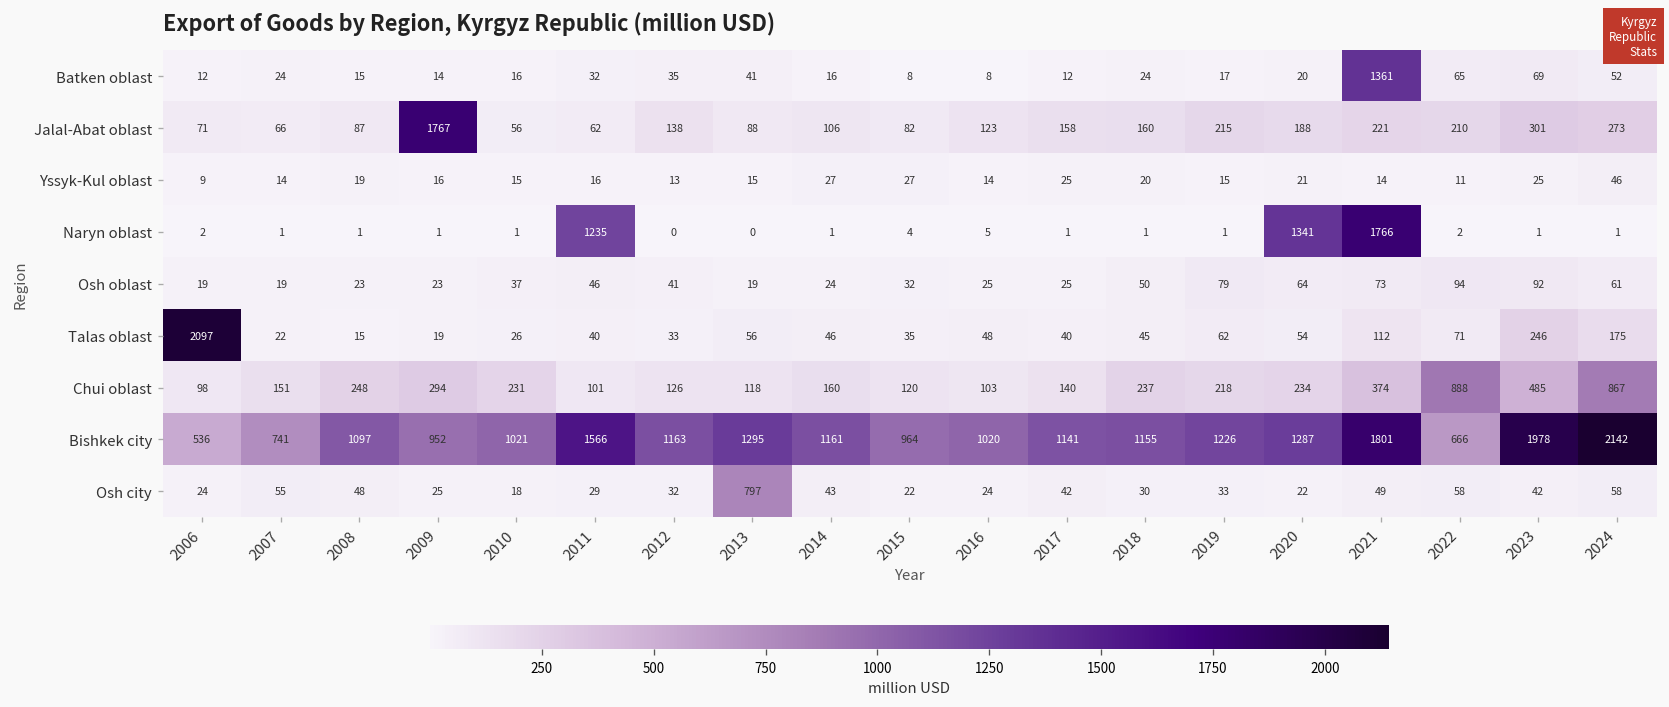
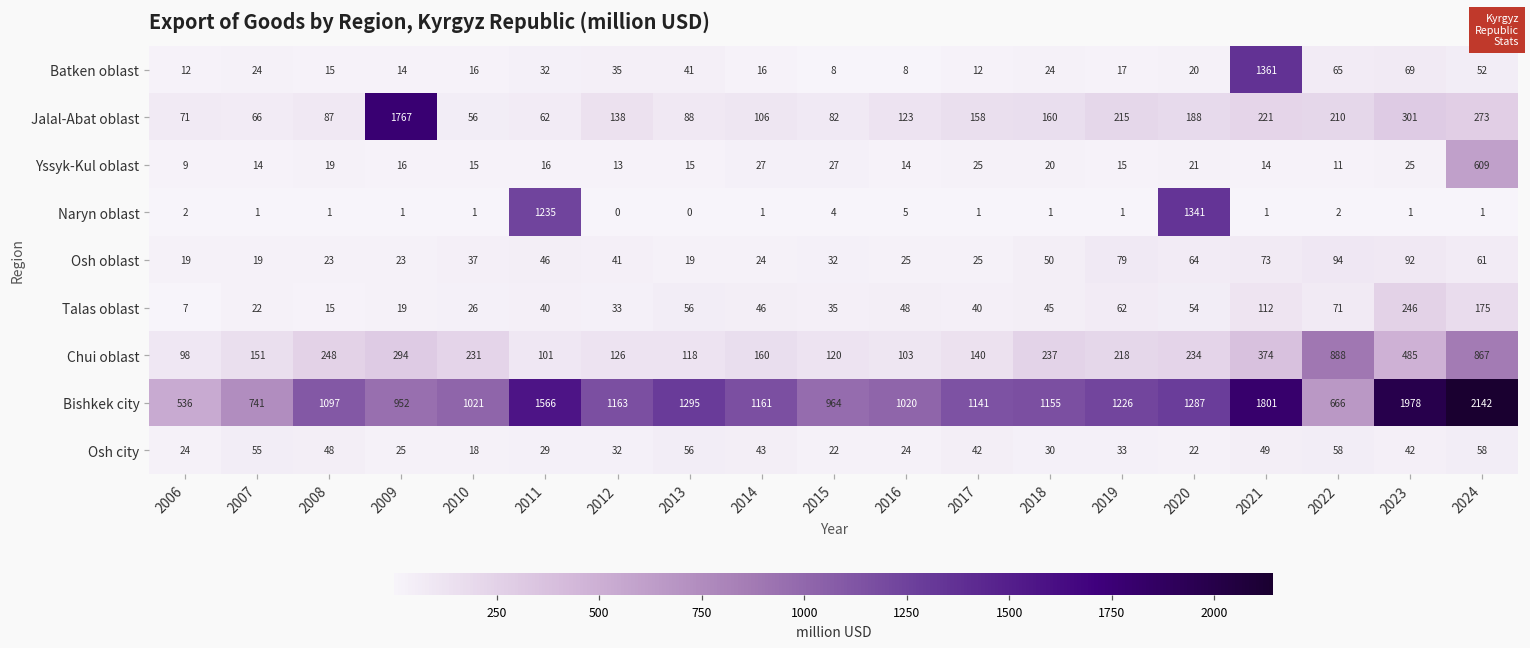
Yssyk-Kul oblast, 2024: 46 -> 609
Naryn oblast, 2021: 1766 -> 1
Talas oblast, 2006: 2097 -> 7
Osh city, 2013: 797 -> 56
